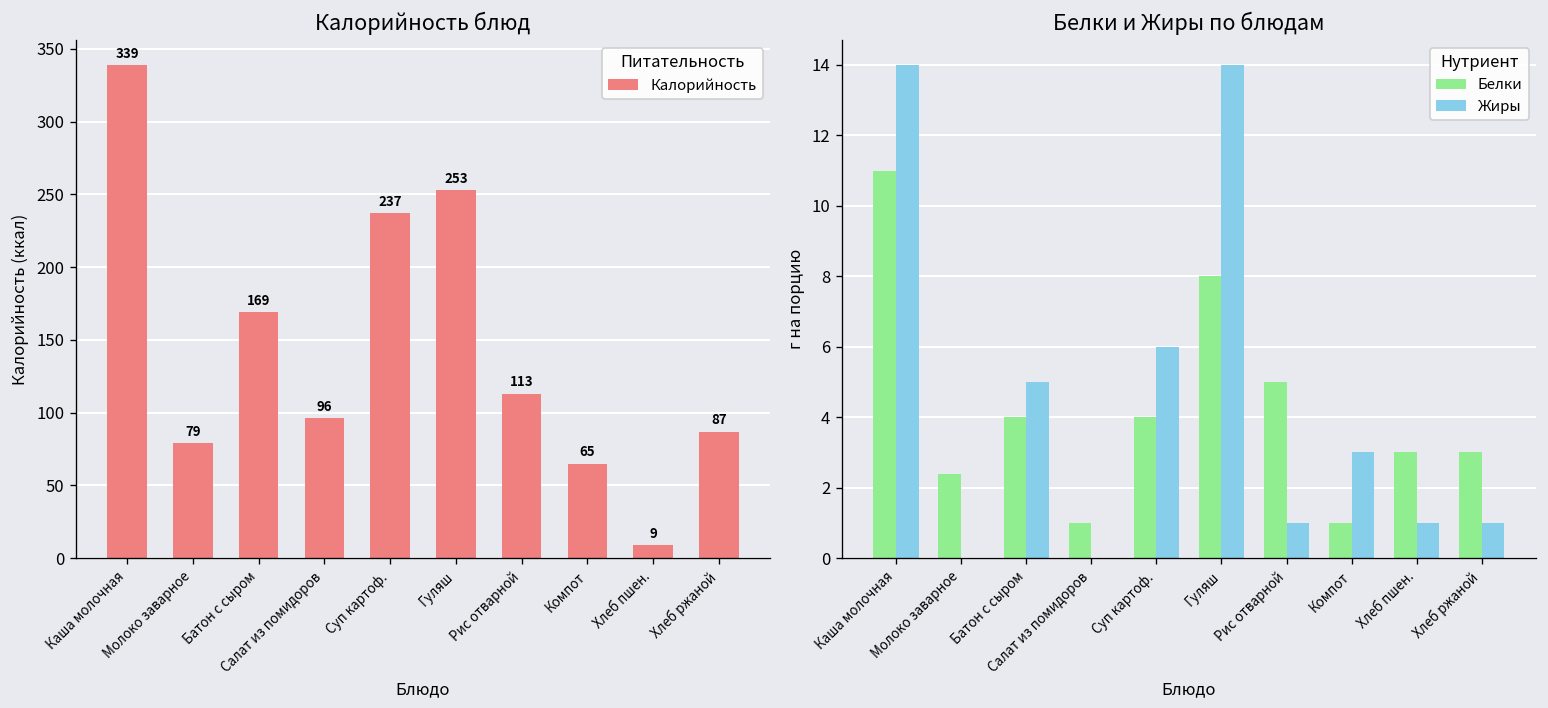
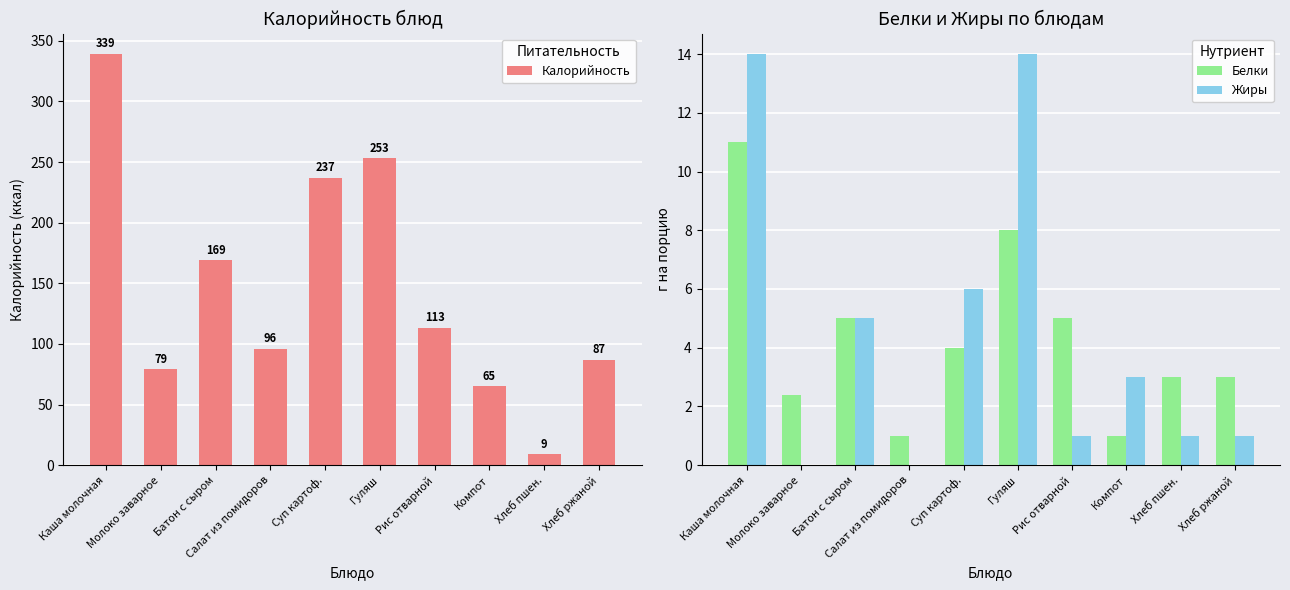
Белки и Жиры по блюдам, Белки, Батон с сыром: 4 -> 5
